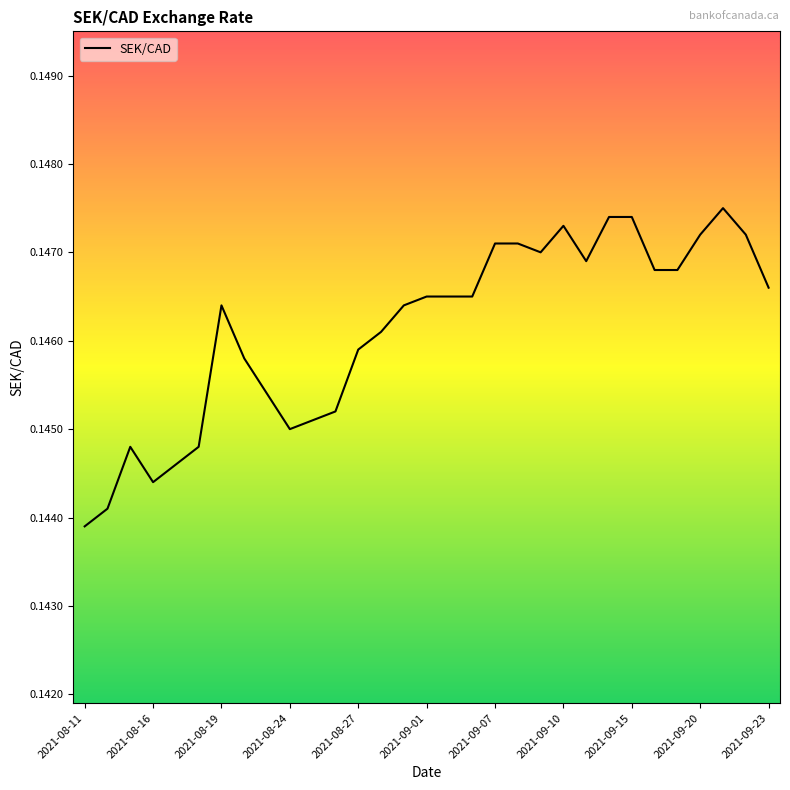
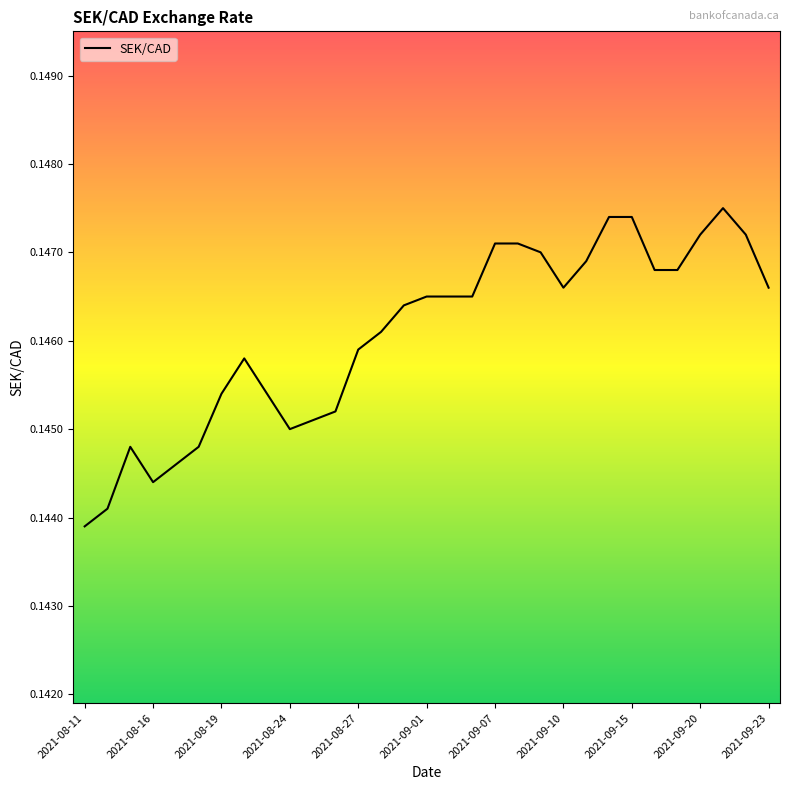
2021-08-19: 0.1464 -> 0.1454
2021-09-10: 0.1473 -> 0.1466
